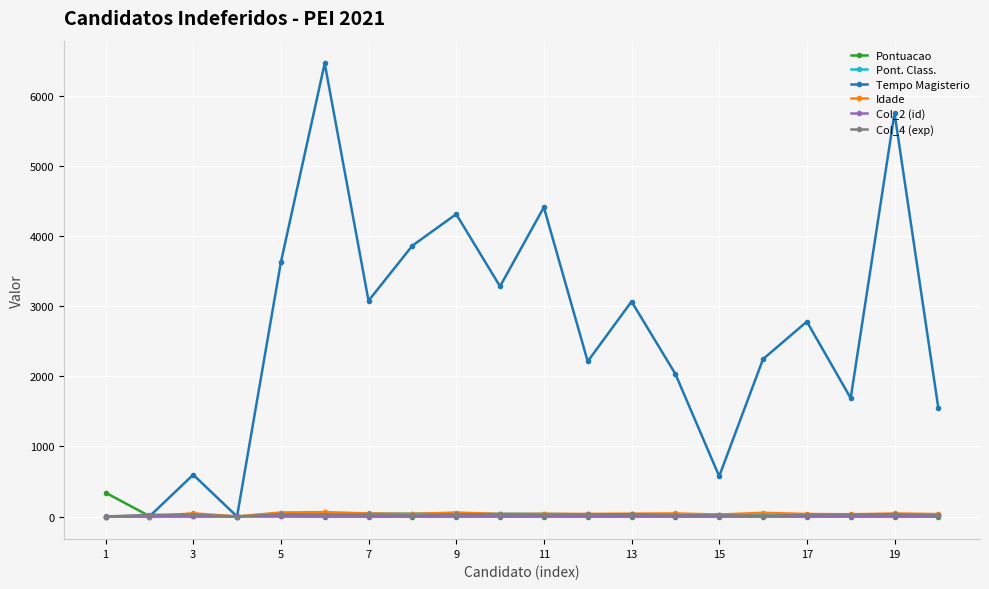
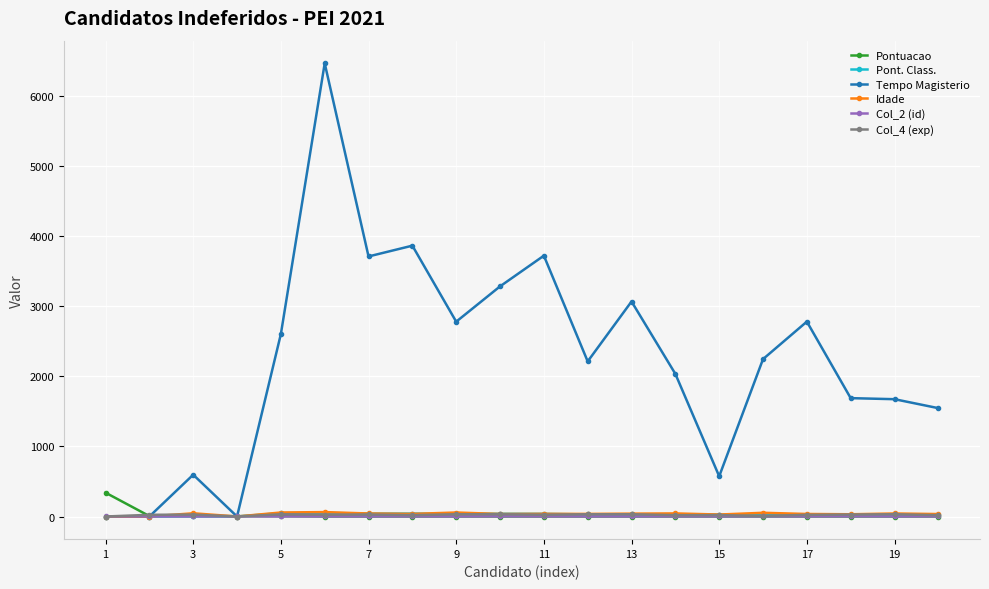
Tempo Magisterio, 5: 3600 -> 2600
Tempo Magisterio, 7: 3100 -> 3700
Tempo Magisterio, 9: 4300 -> 2800
Tempo Magisterio, 11: 4400 -> 3700
Tempo Magisterio, 19: 5800 -> 1700
